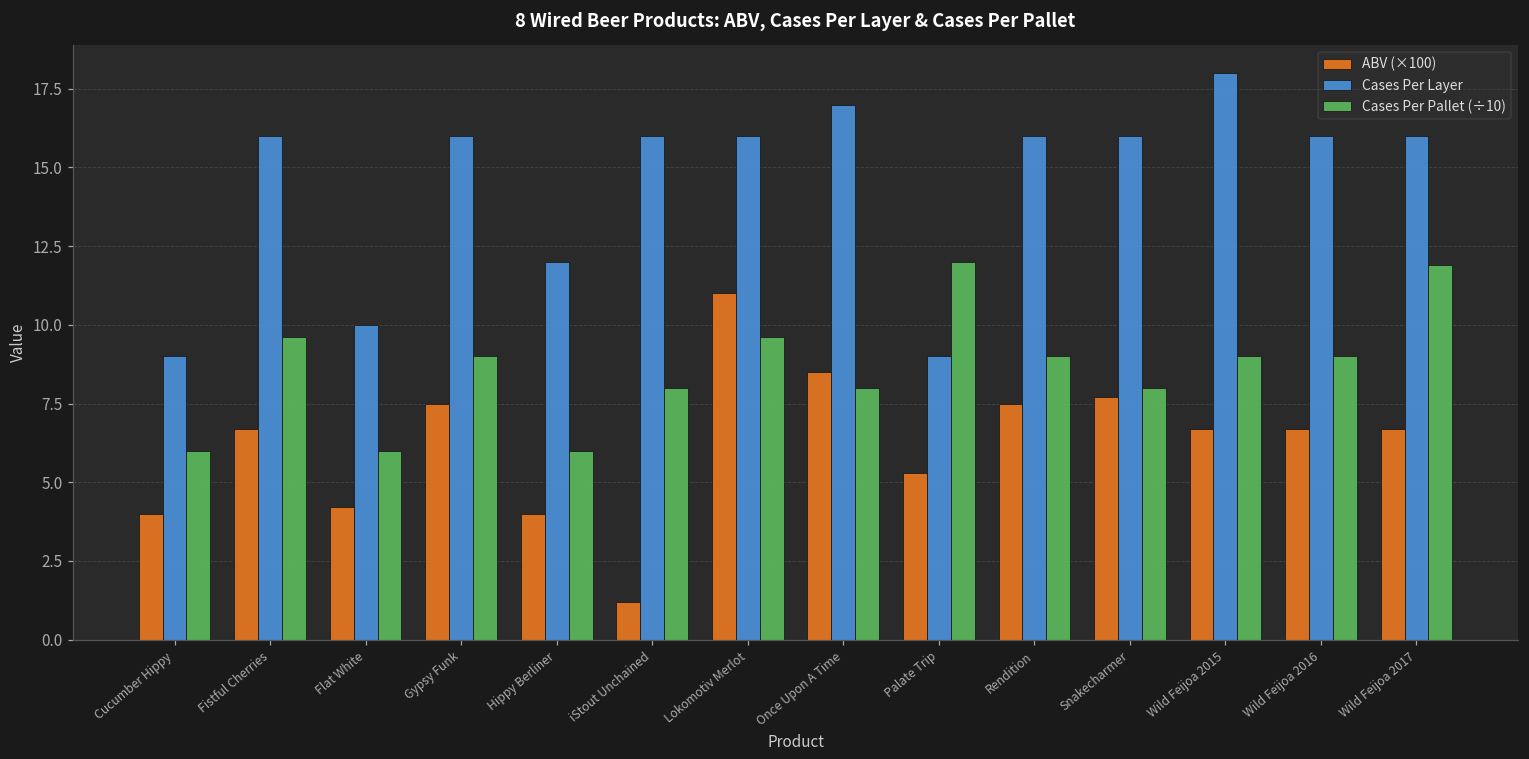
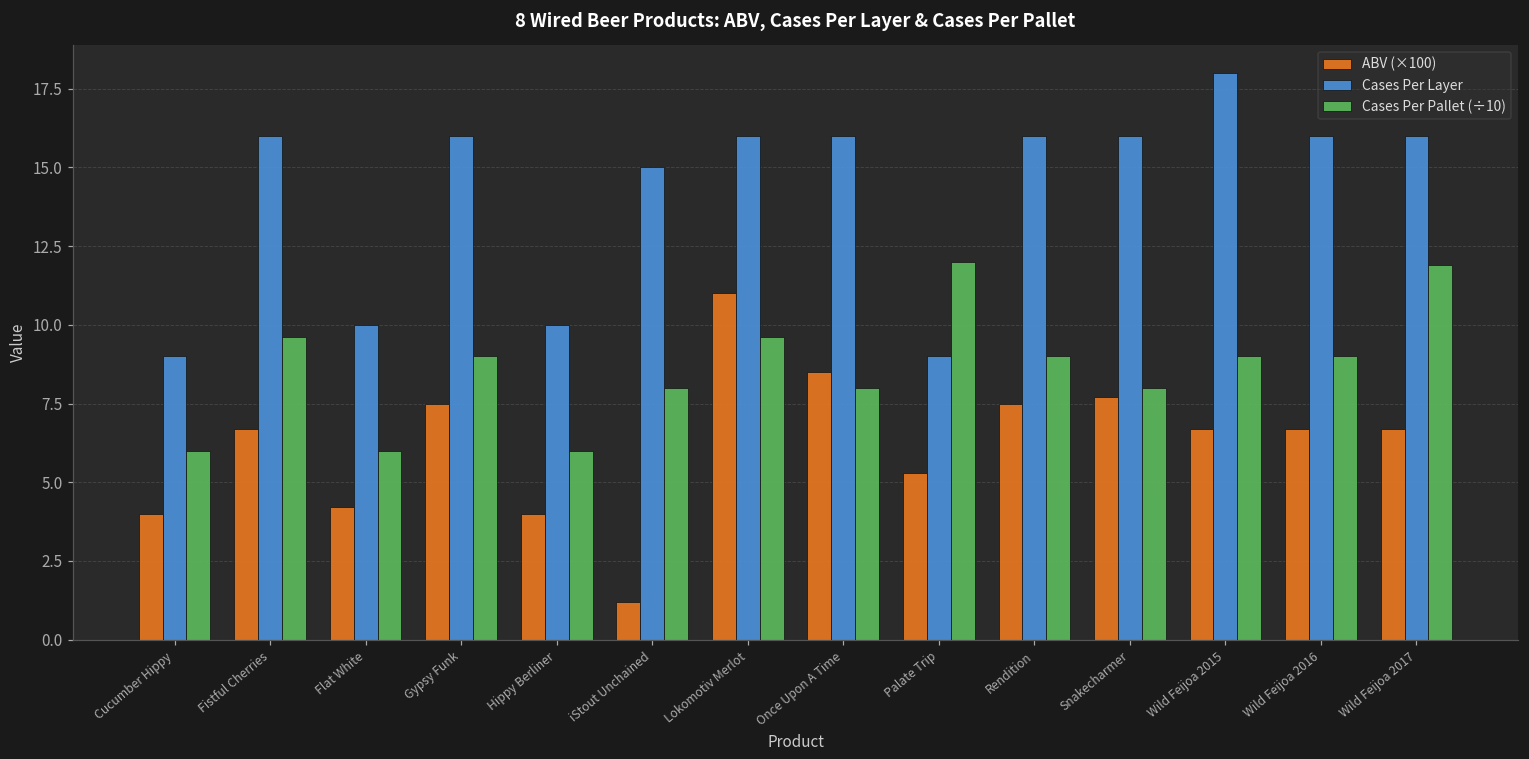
Cases Per Layer, Hippy Berliner: 12 -> 10
Cases Per Layer, iStout Unchained: 16 -> 15
Cases Per Layer, Once Upon A Time: 17 -> 16
